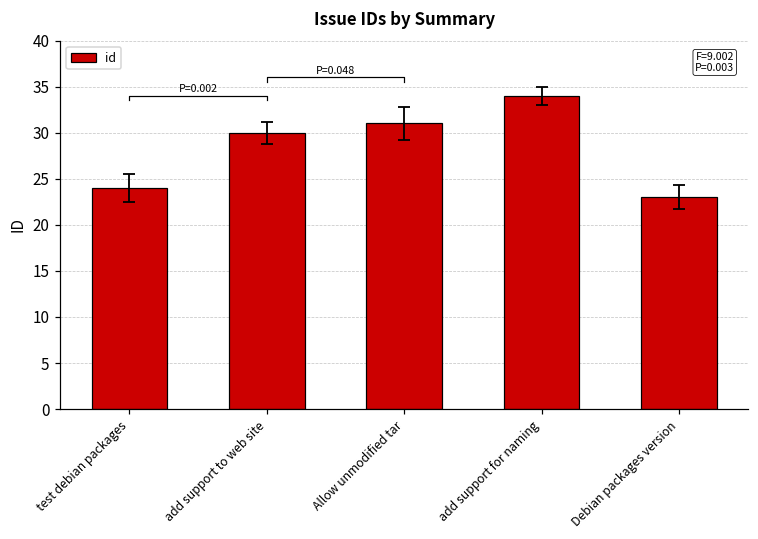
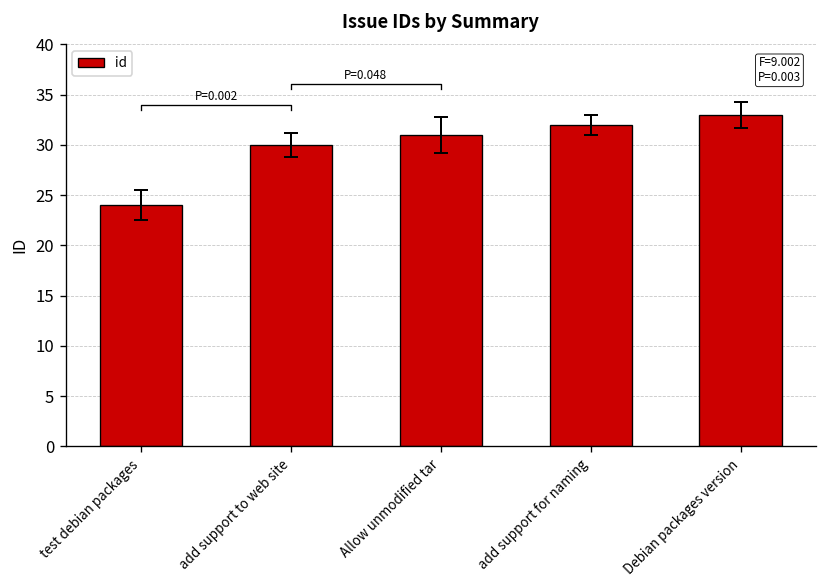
id, add support for naming: 34 -> 32
id, Debian packages version: 23 -> 33
